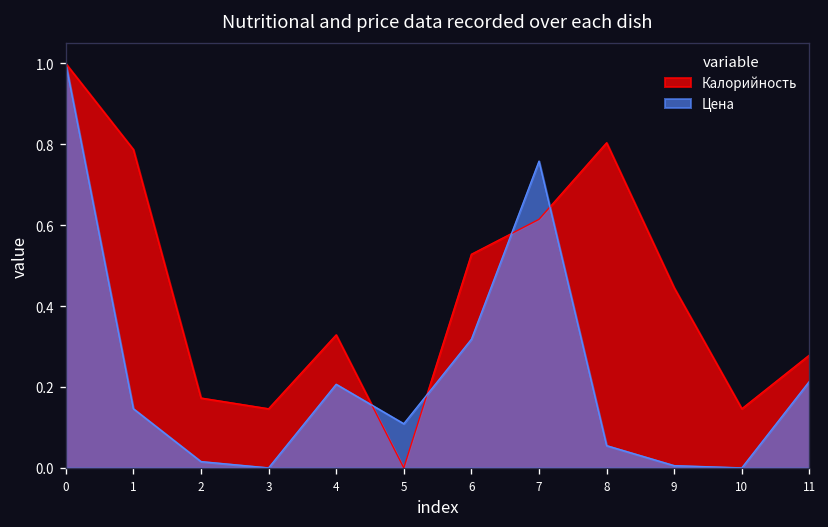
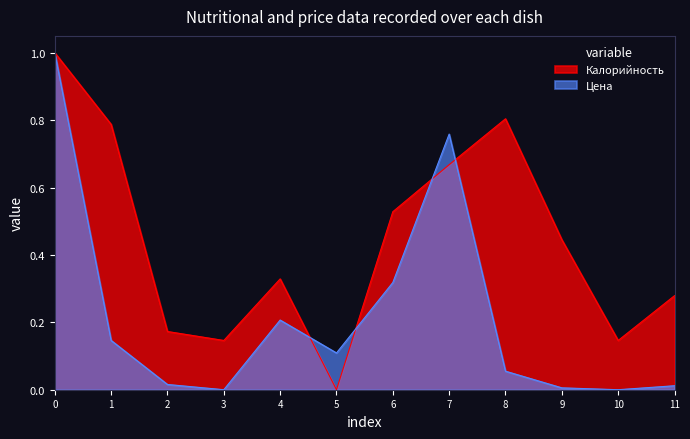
Калорийность, 7: 0.61 -> 0.67
Цена, 11: 0.21 -> 0.01
